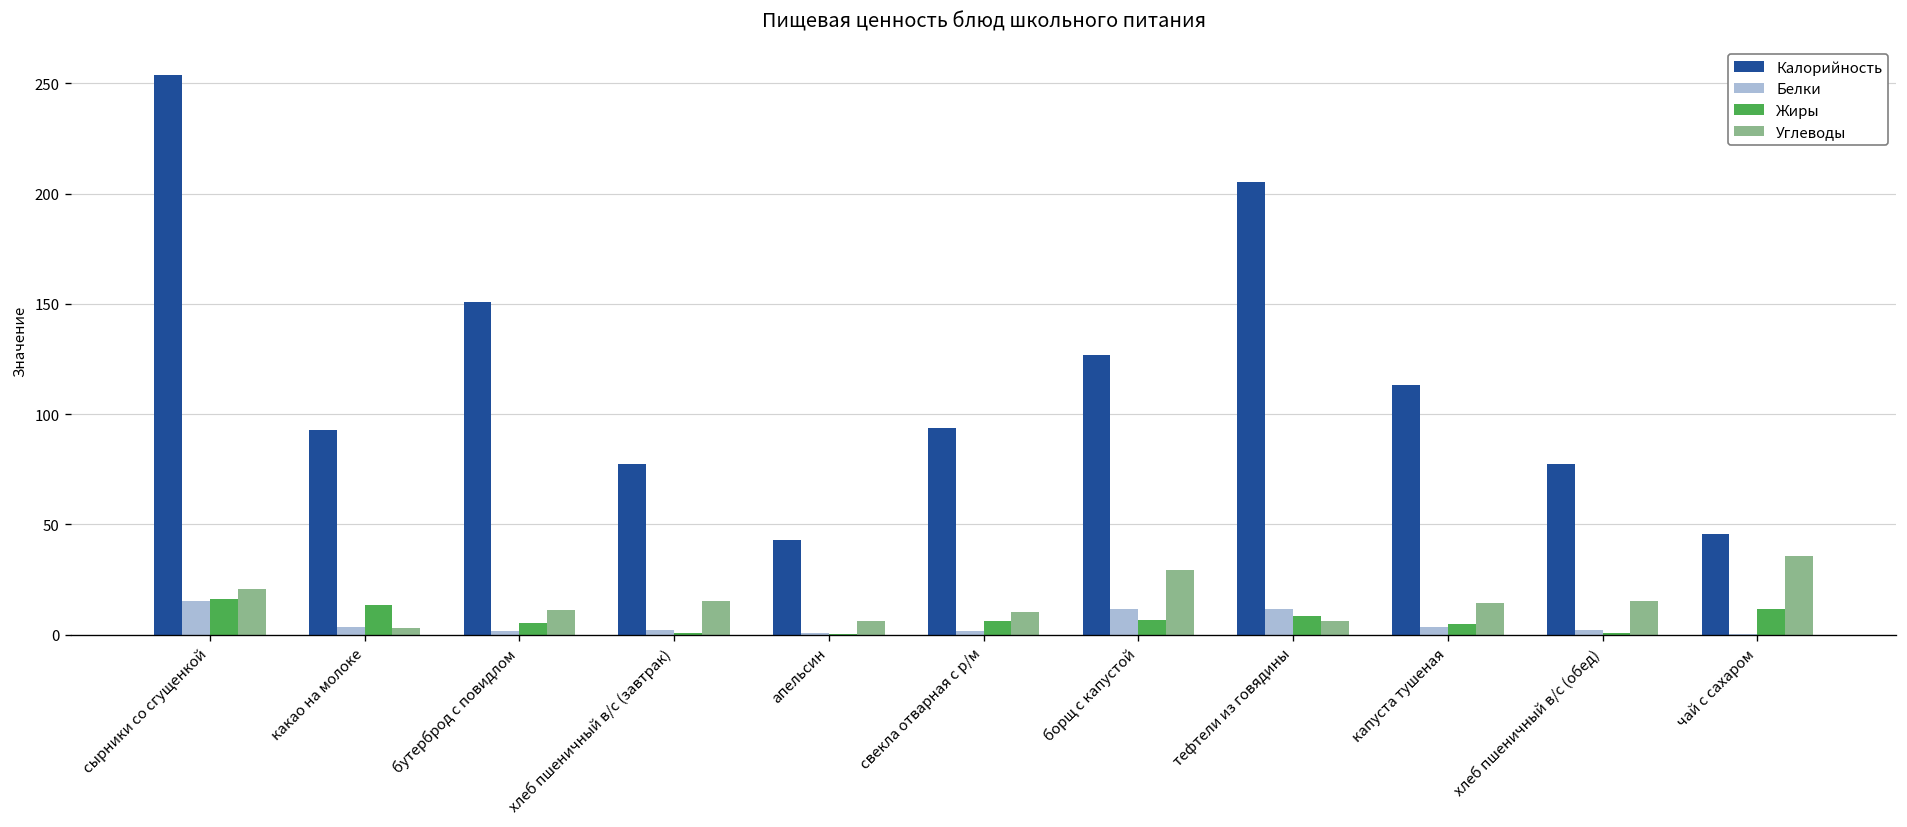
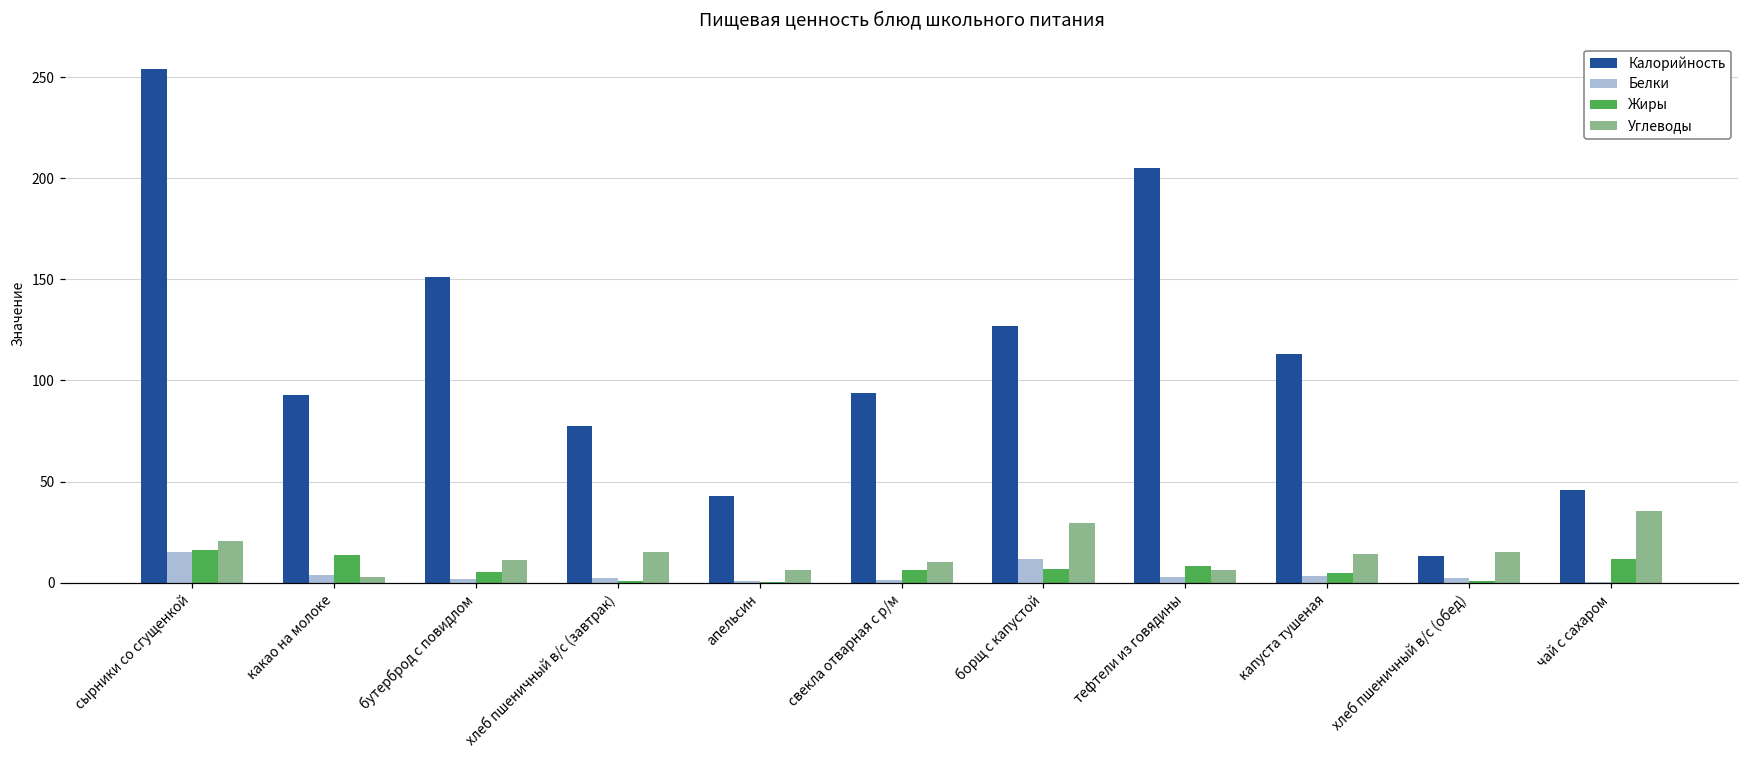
Белки, тефтели из говядины: 12 -> 3
Калорийность, хлеб пшеничный в/с (обед): 77 -> 13
